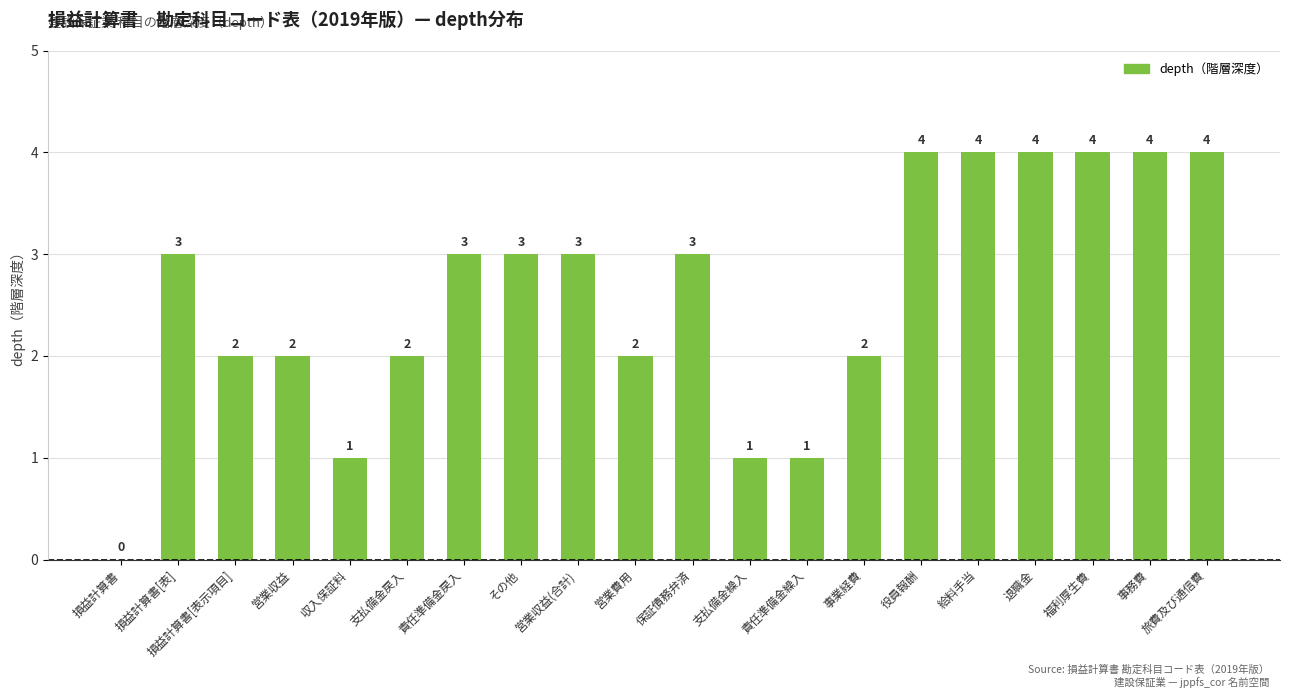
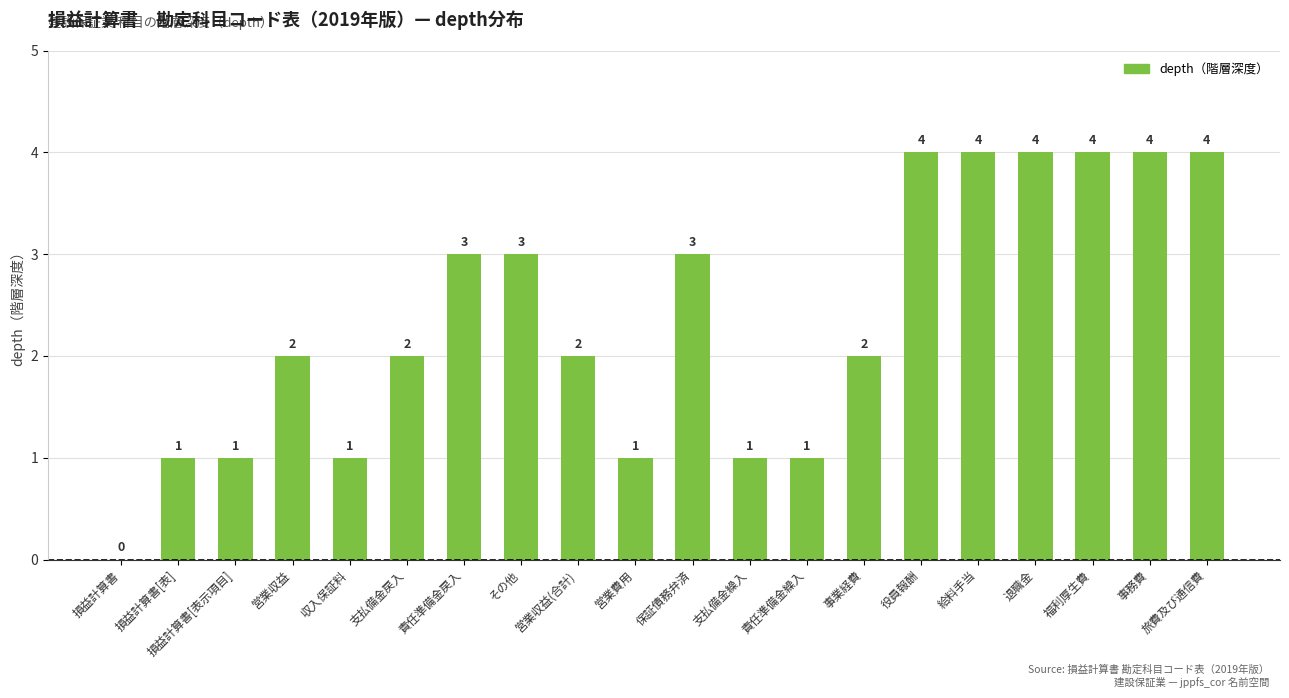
損益計算書[表]: 3 -> 1
損益計算書[表示項目]: 2 -> 1
営業収益(合計): 3 -> 2
営業費用: 2 -> 1
